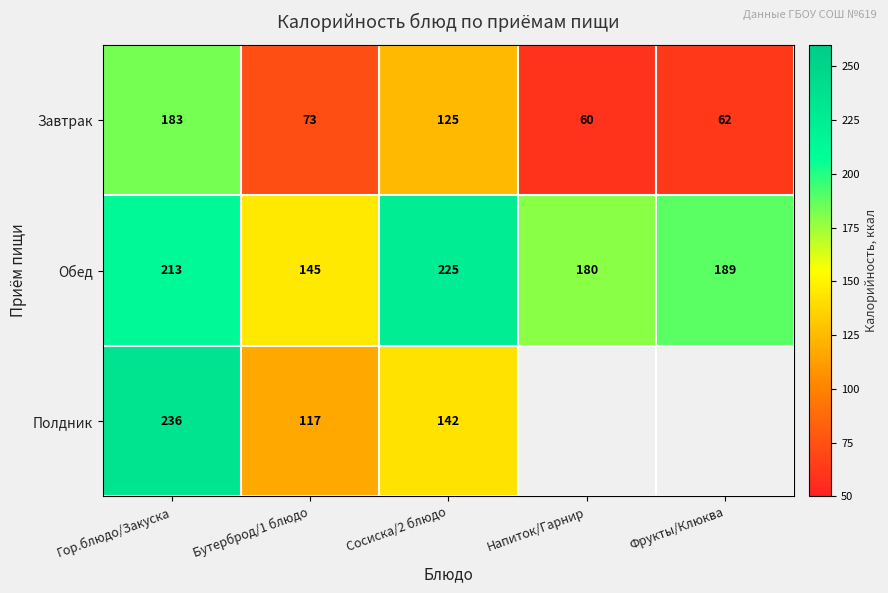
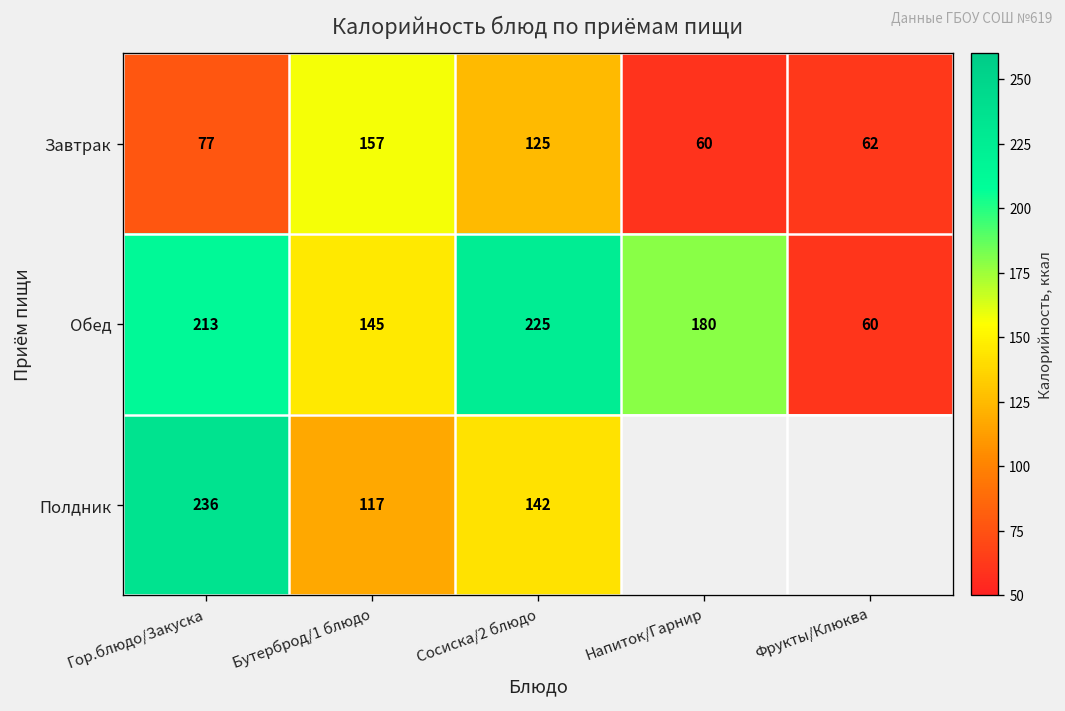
Завтрак, Гор.блюдо/Закуска: 183 -> 77
Завтрак, Бутерброд/1 блюдо: 73 -> 157
Обед, Фрукты/Клюква: 189 -> 60
